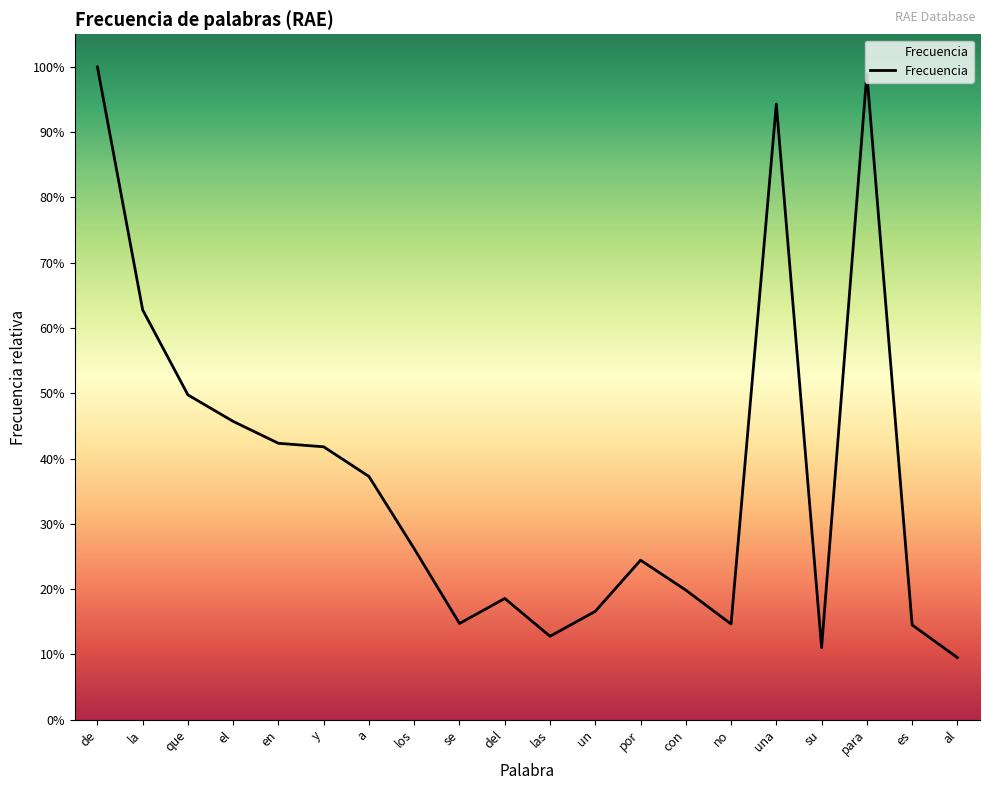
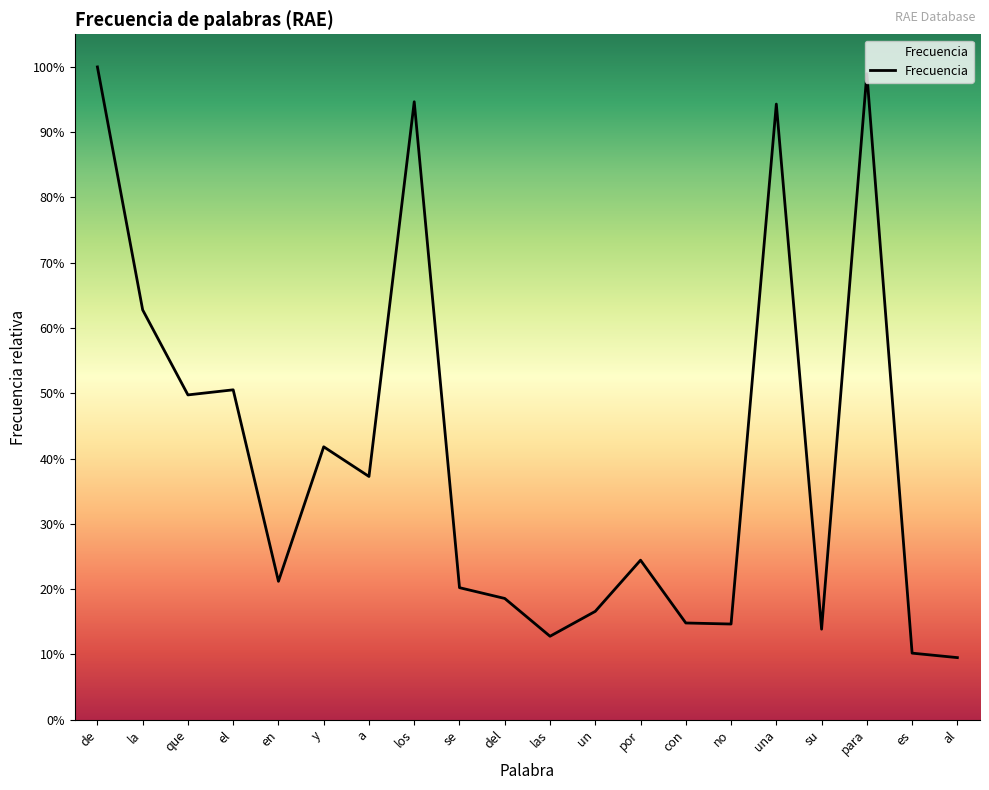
el: 46% -> 51%
en: 42% -> 21%
los: 26% -> 95%
se: 15% -> 20%
con: 20% -> 15%
su: 11% -> 14%
es: 15% -> 10%
